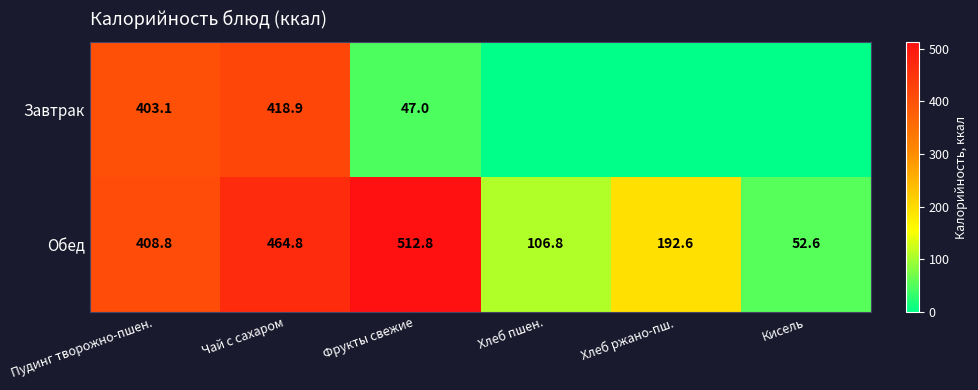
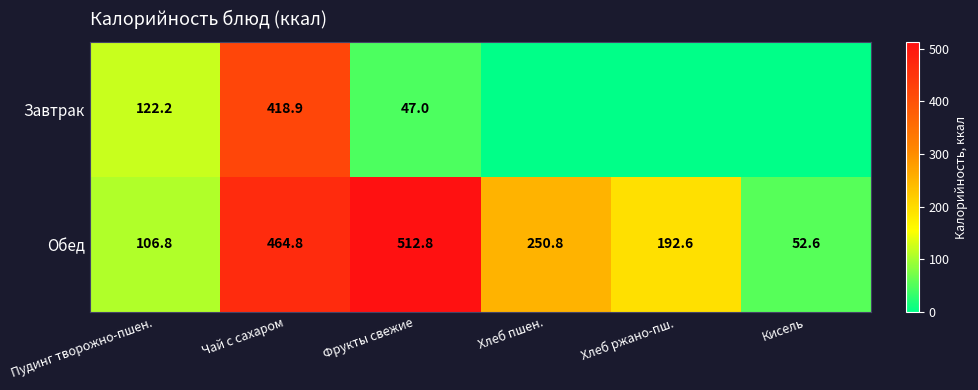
Завтрак, Пудинг творожно-пшен.: 403.1 -> 122.2
Обед, Пудинг творожно-пшен.: 408.8 -> 106.8
Обед, Хлеб пшен.: 106.8 -> 250.8
